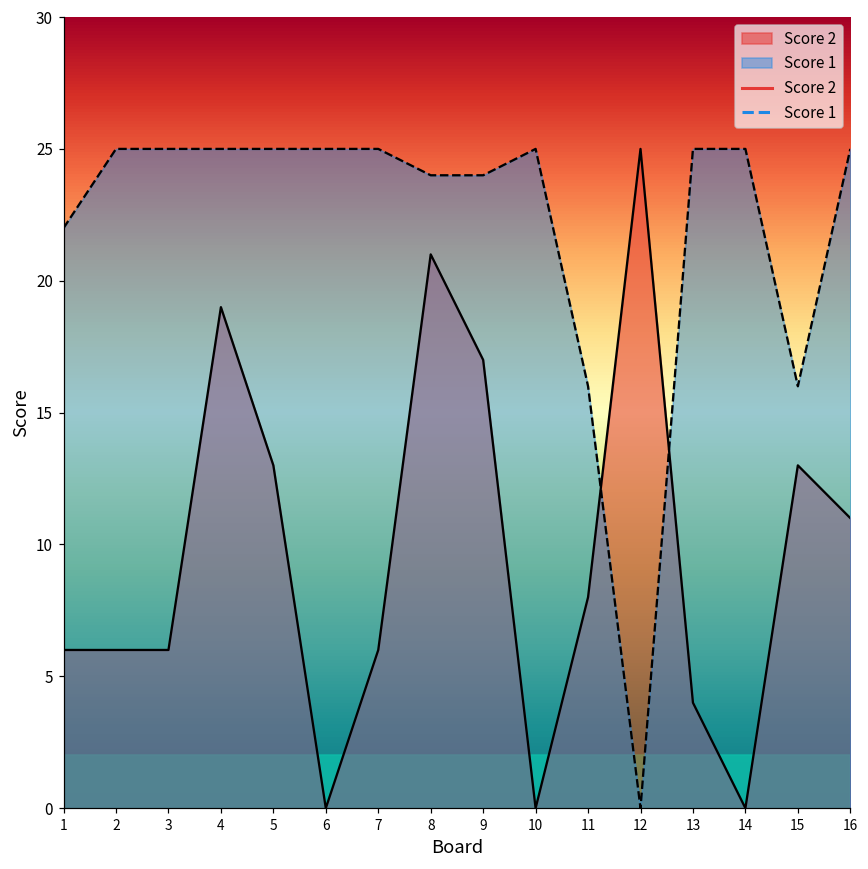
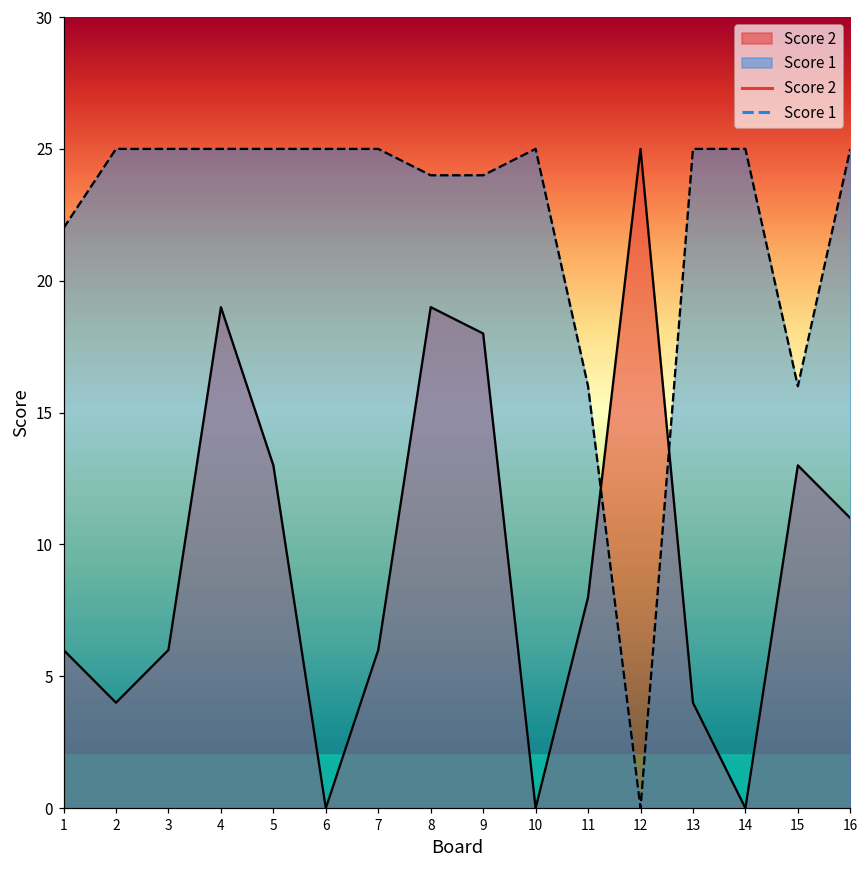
Score 2, 2: 6 -> 4
Score 2, 8: 21 -> 19
Score 2, 9: 17 -> 18
